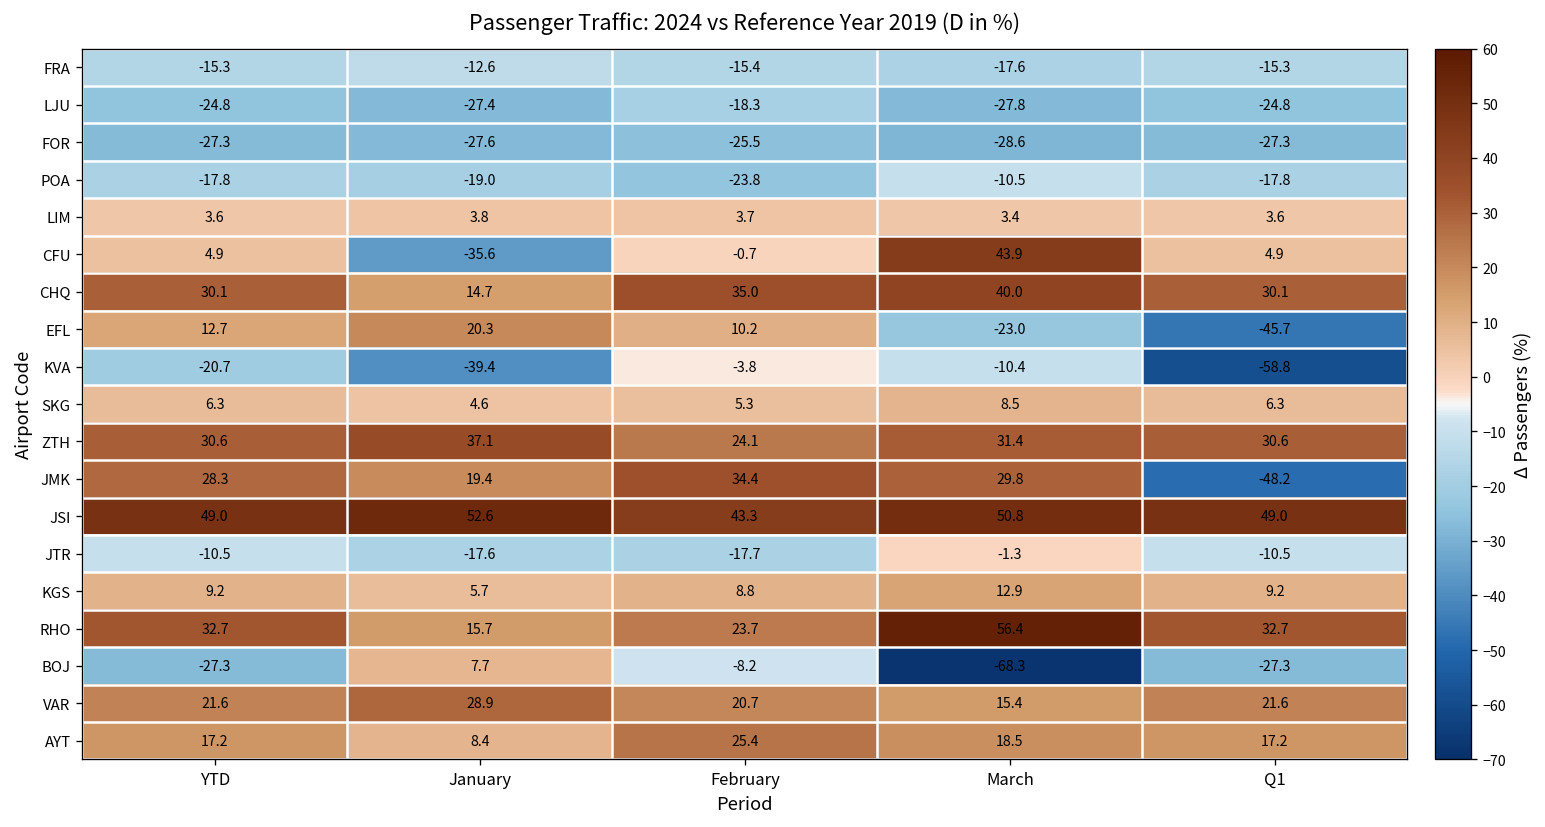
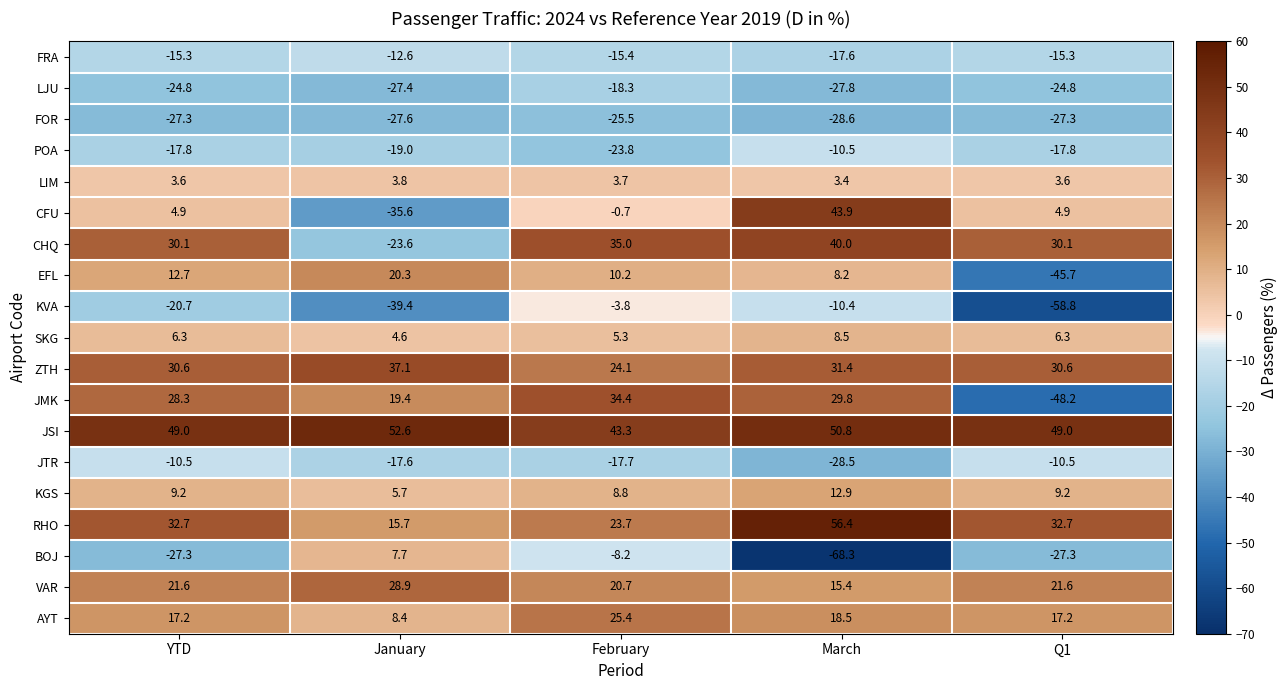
CHQ, January: 14.7 -> -23.6
EFL, March: -23.0 -> 8.2
JTR, March: -1.3 -> -28.5
